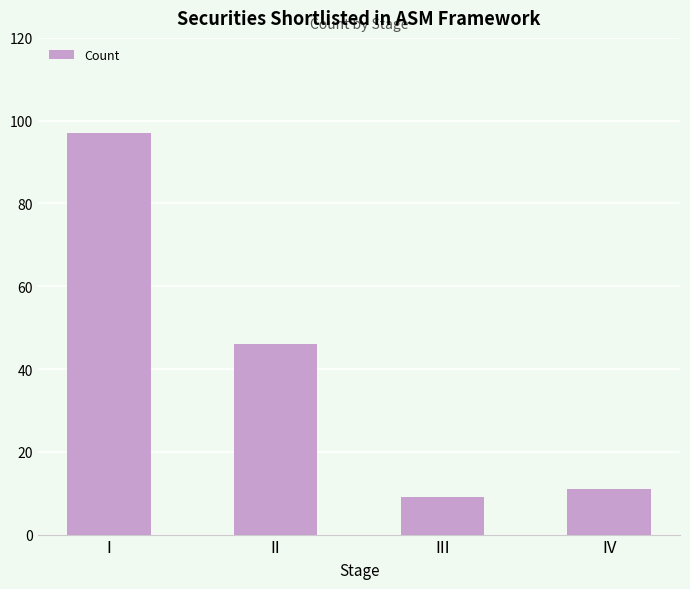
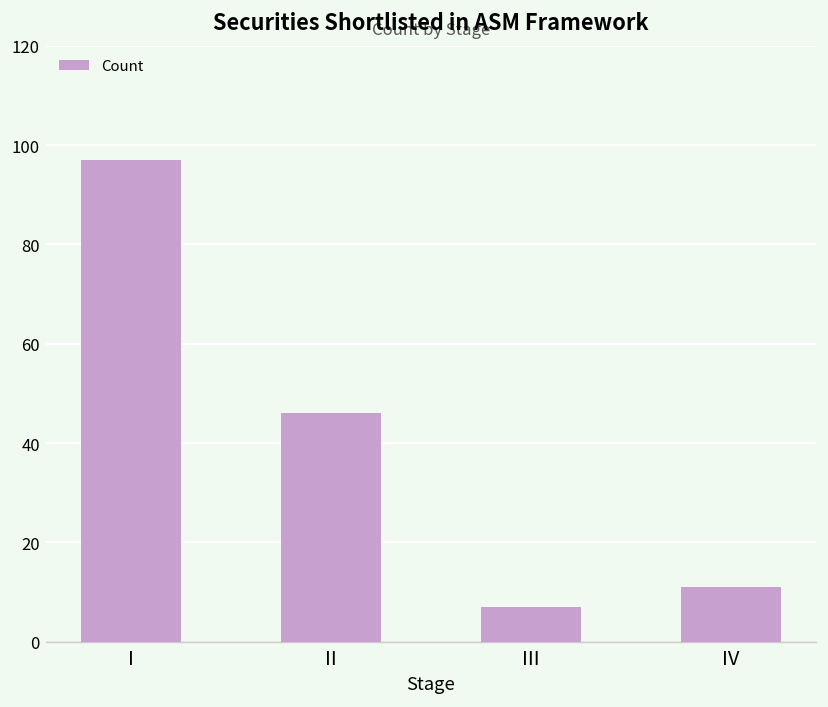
III: 9 -> 7
